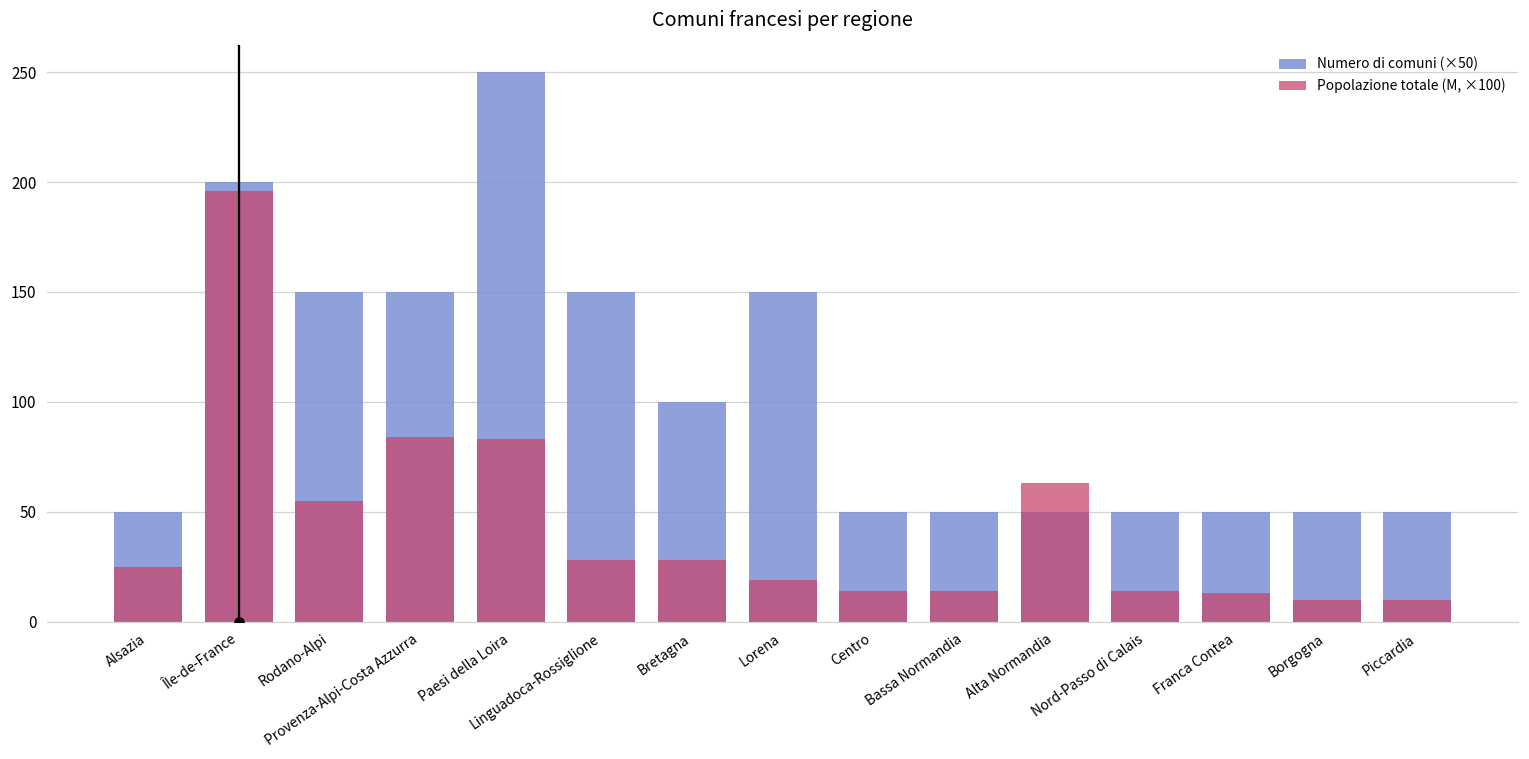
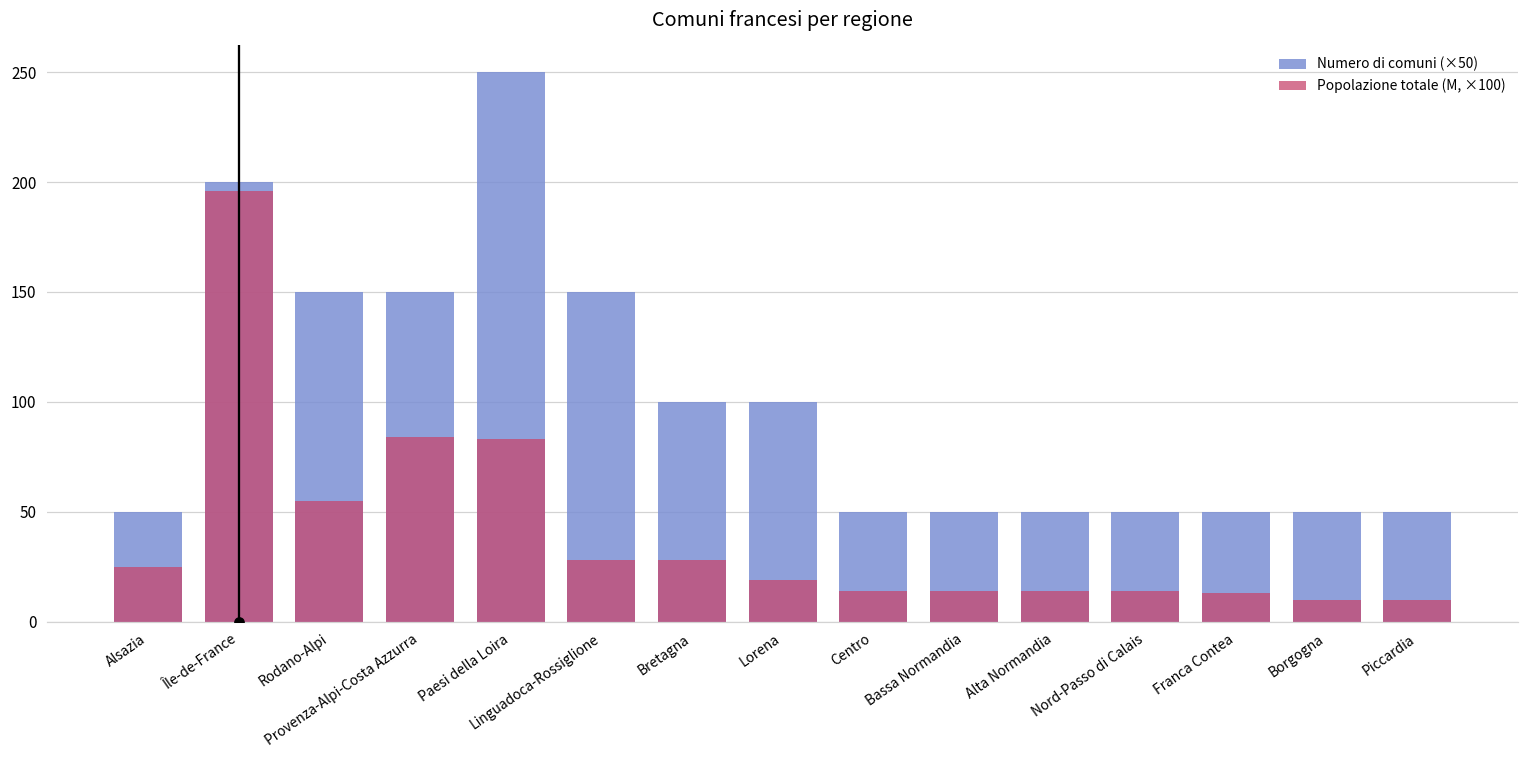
Numero di comuni (×50), Lorena: 150 -> 100
Popolazione totale (M, ×100), Alta Normandia: 63 -> 14
